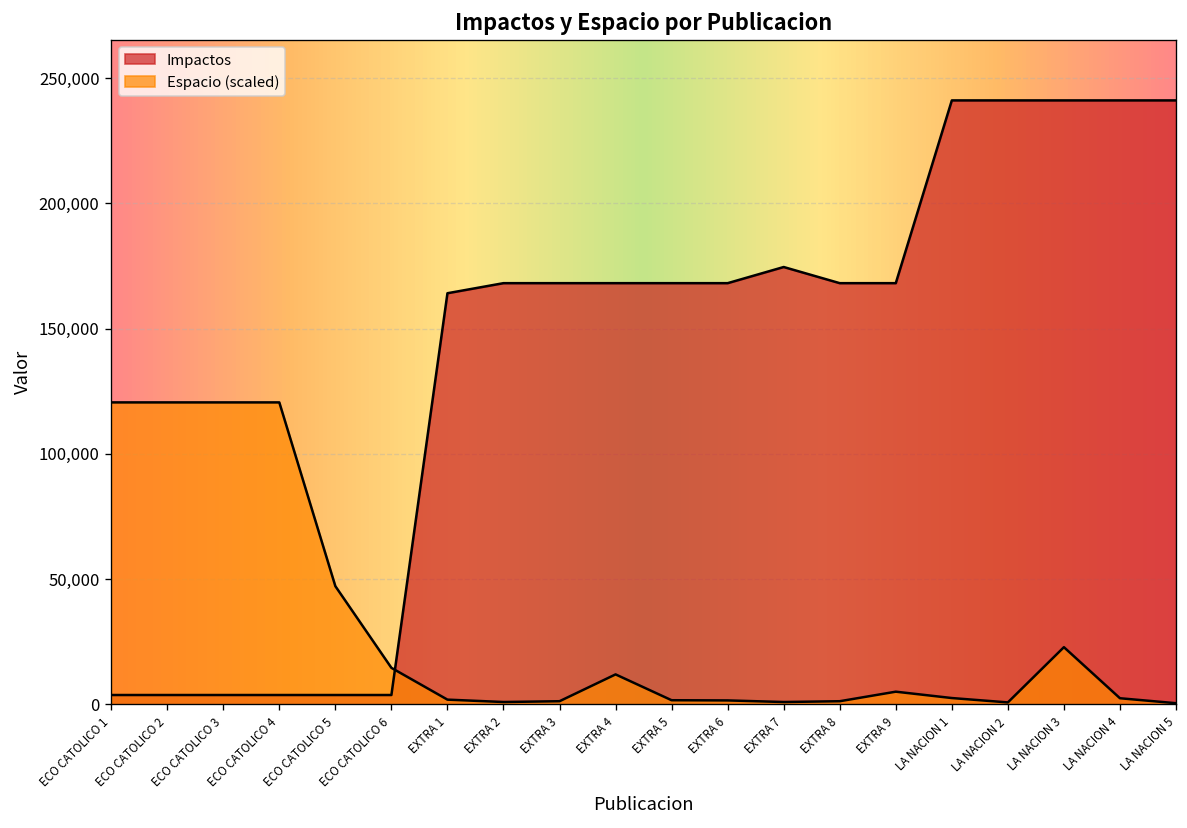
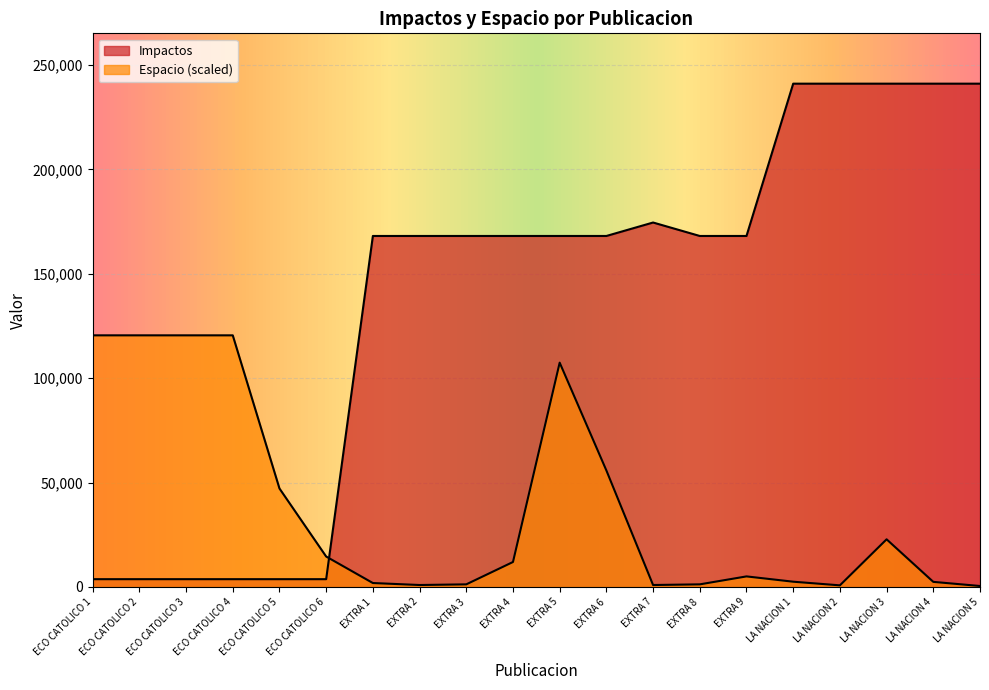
Impactos, EXTRA 1: 164,000 -> 168,000
Espacio (scaled), EXTRA 5: 2,000 -> 107,000
Espacio (scaled), EXTRA 6: 2,000 -> 56,000
